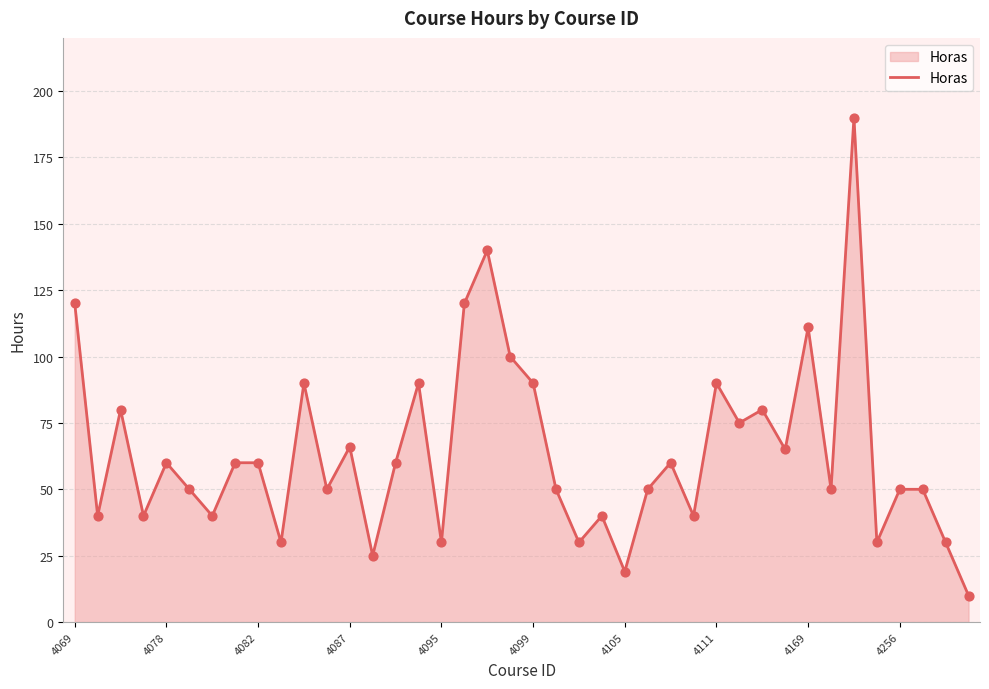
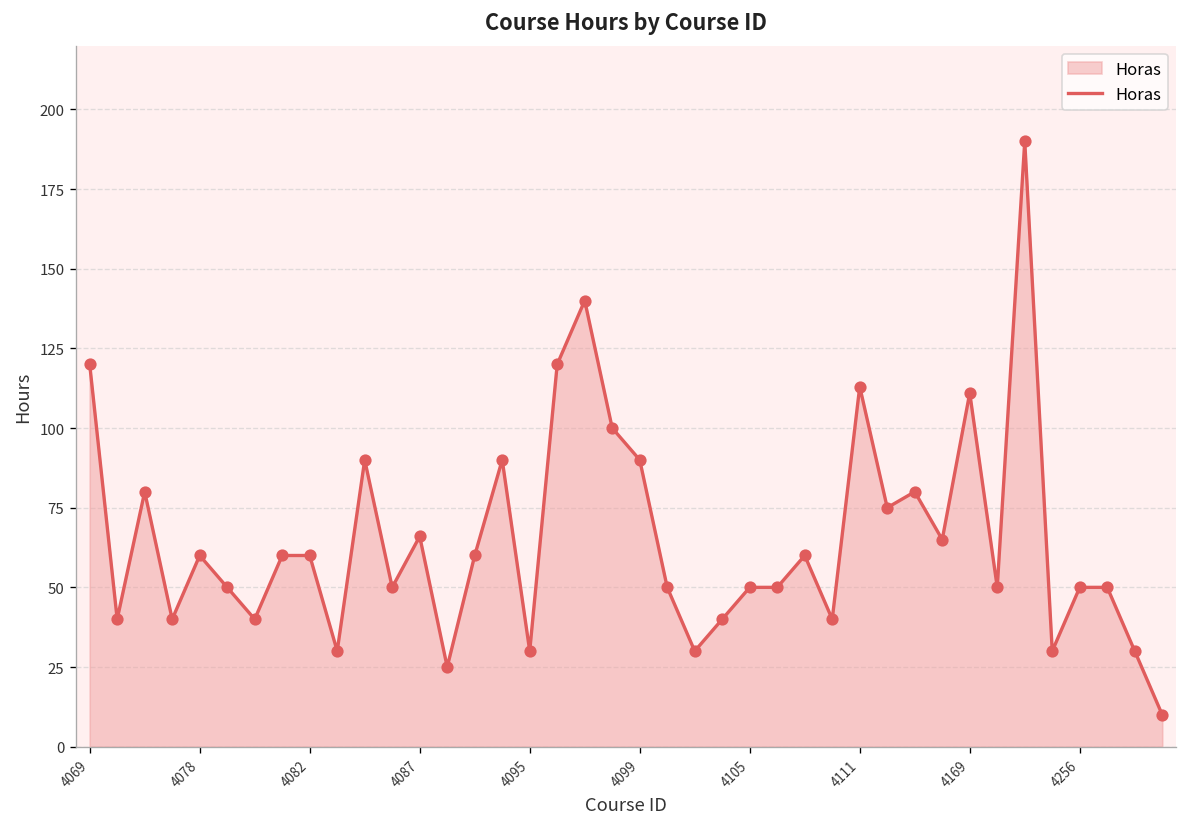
4105: 19 -> 50
4111: 90 -> 113
